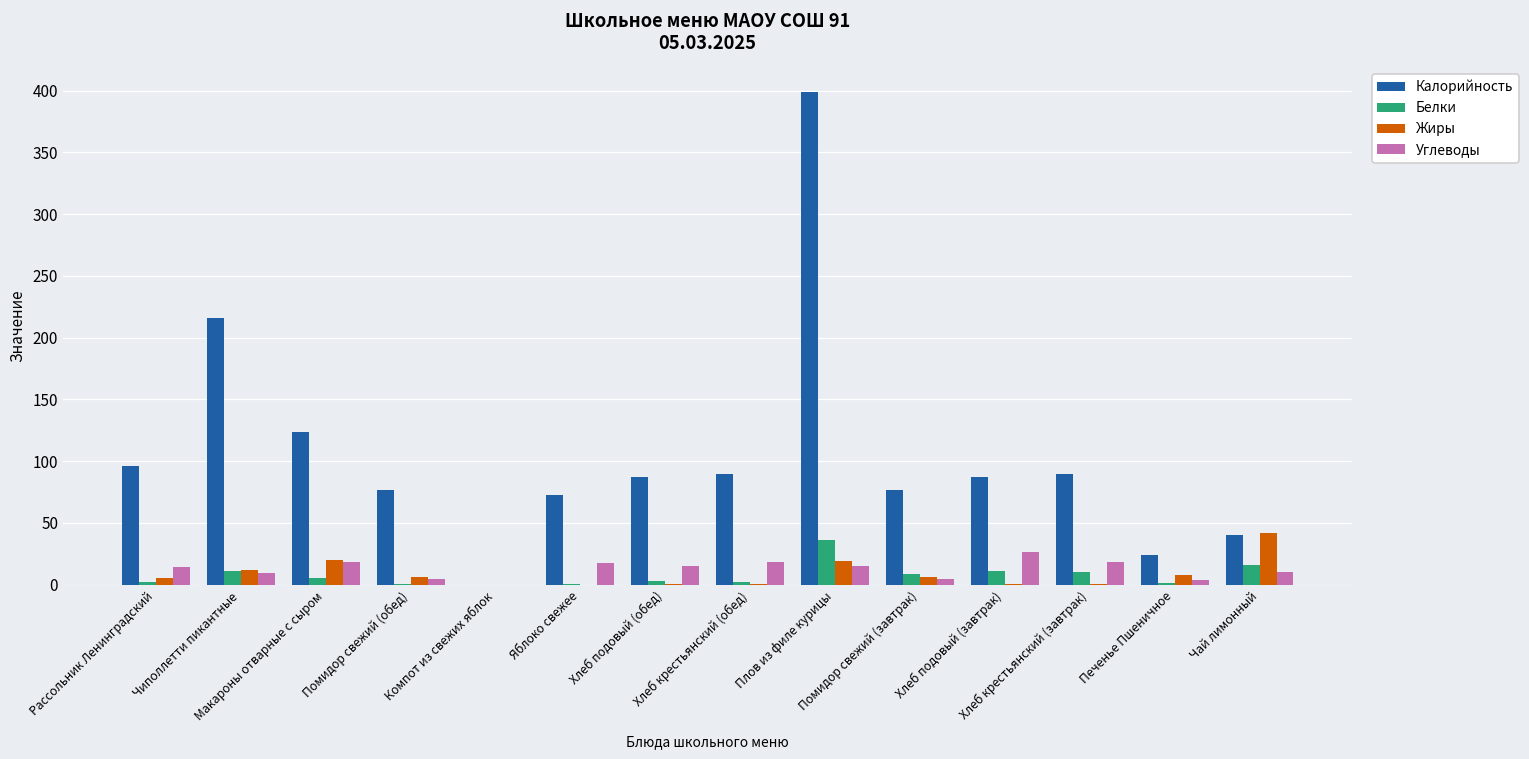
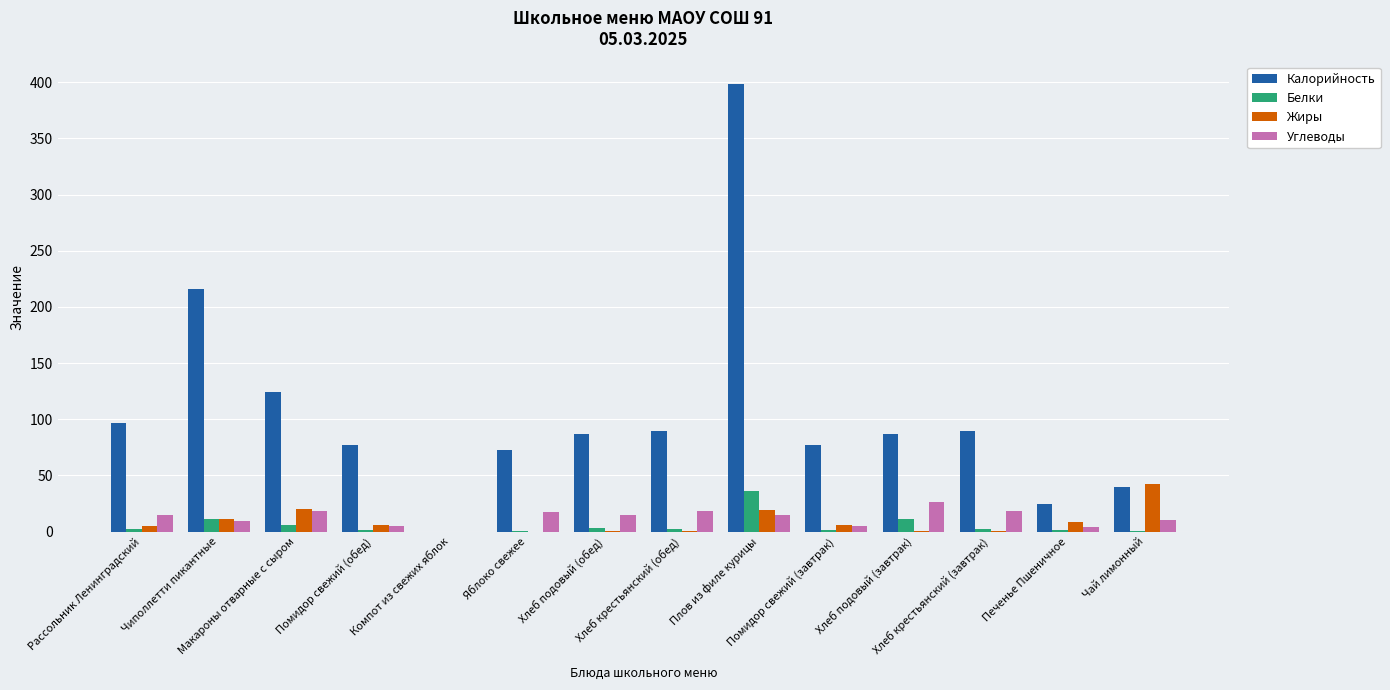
Белки, Помидор свежий (завтрак): 9 -> 1
Белки, Хлеб крестьянский (завтрак): 11 -> 3
Белки, Чай лимонный: 16 -> 0
